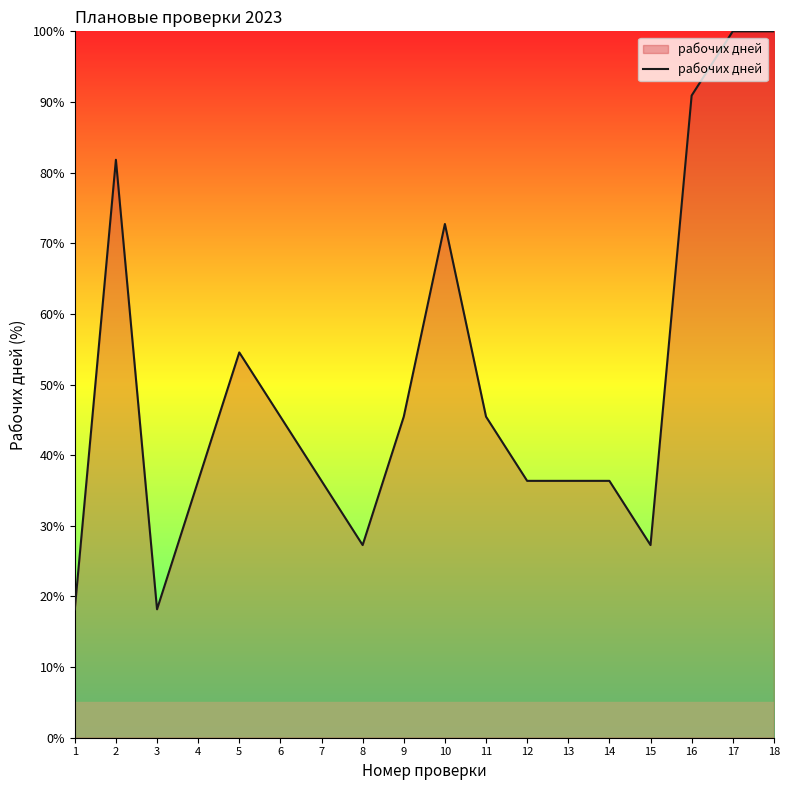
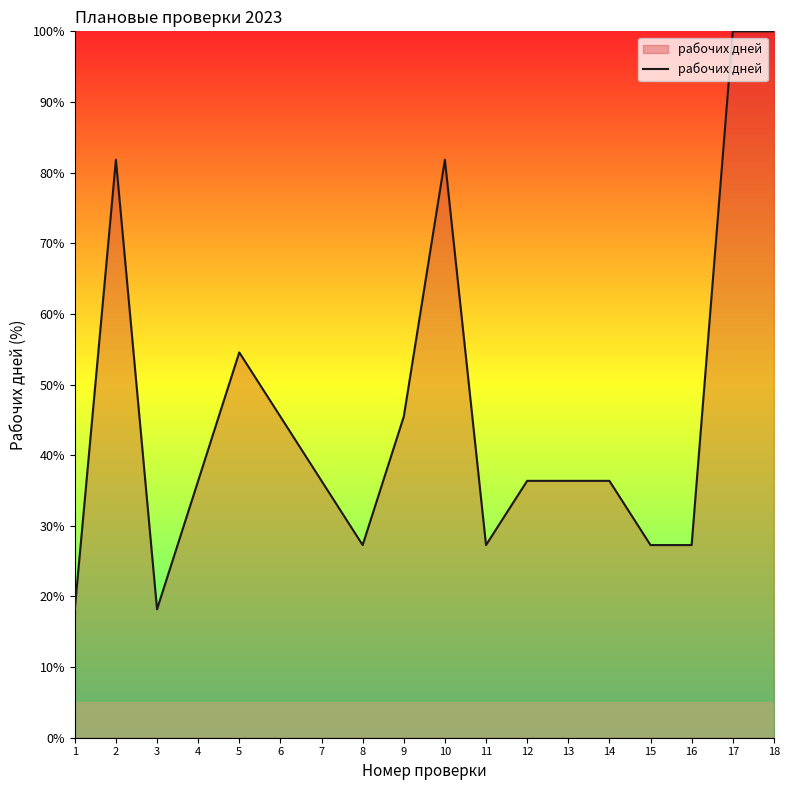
10: 73% -> 82%
11: 45% -> 27%
16: 91% -> 27%
